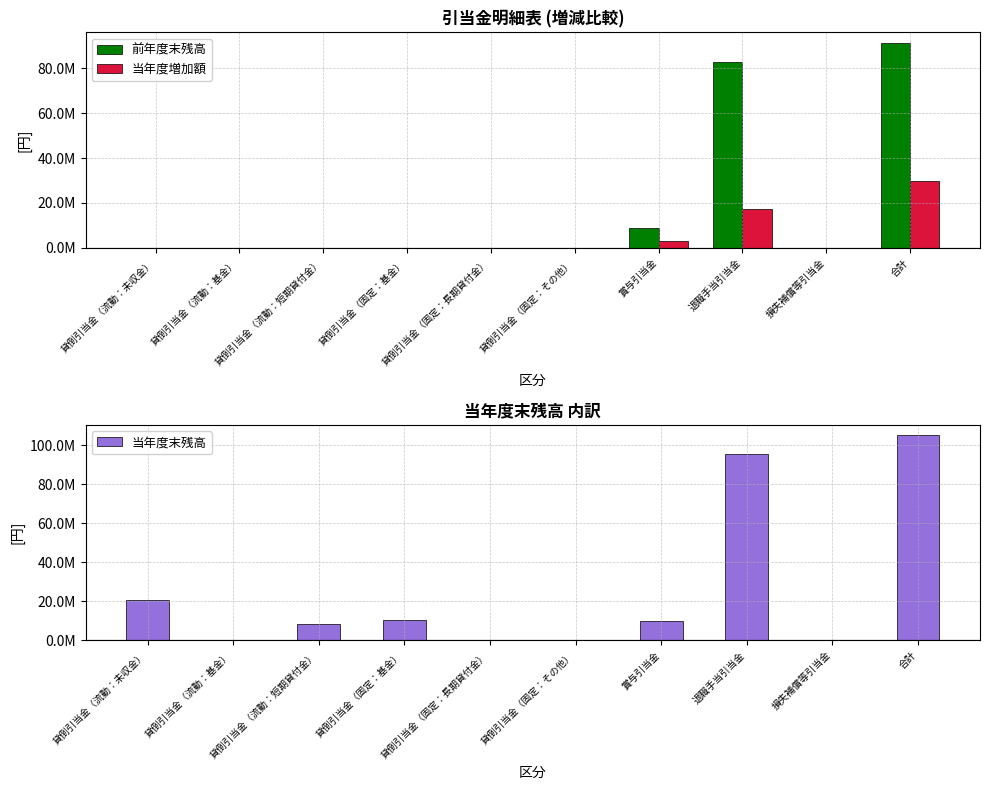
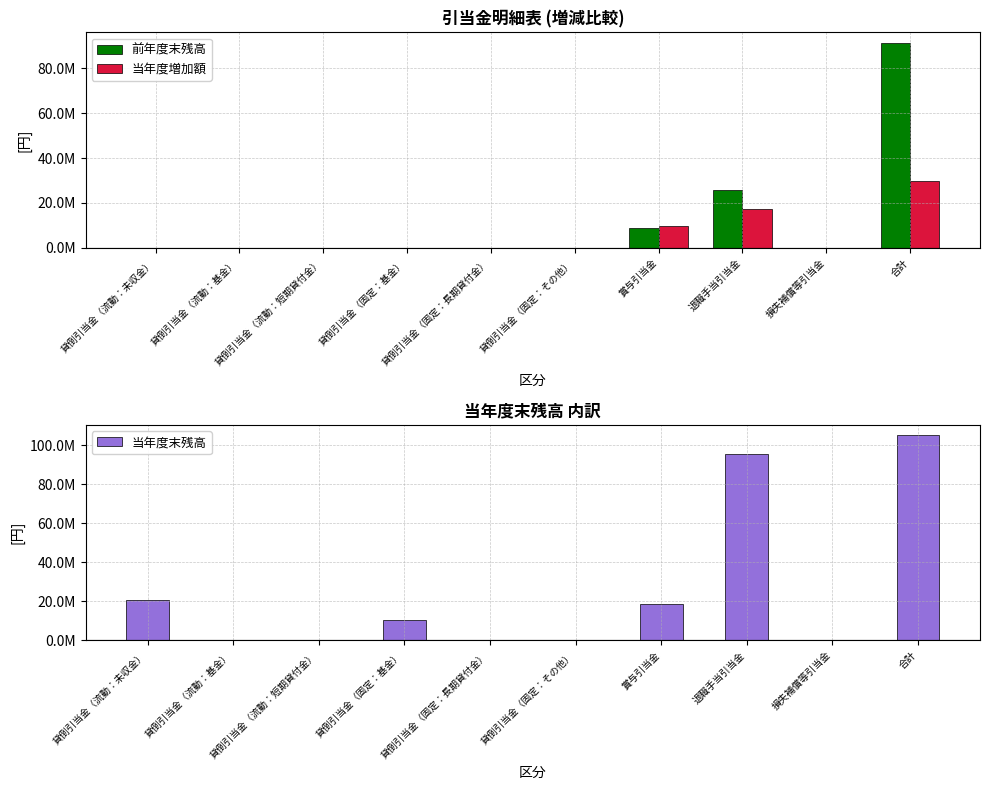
引当金明細表 (増減比較), 当年度増加額, 賞与引当金: 3000000 -> 10000000
引当金明細表 (増減比較), 前年度末残高, 退職手当引当金: 83000000 -> 26000000
当年度末残高 内訳, 貸倒引当金（流動：短期貸付金）: 8000000 -> 0
当年度末残高 内訳, 賞与引当金: 10000000 -> 18000000
